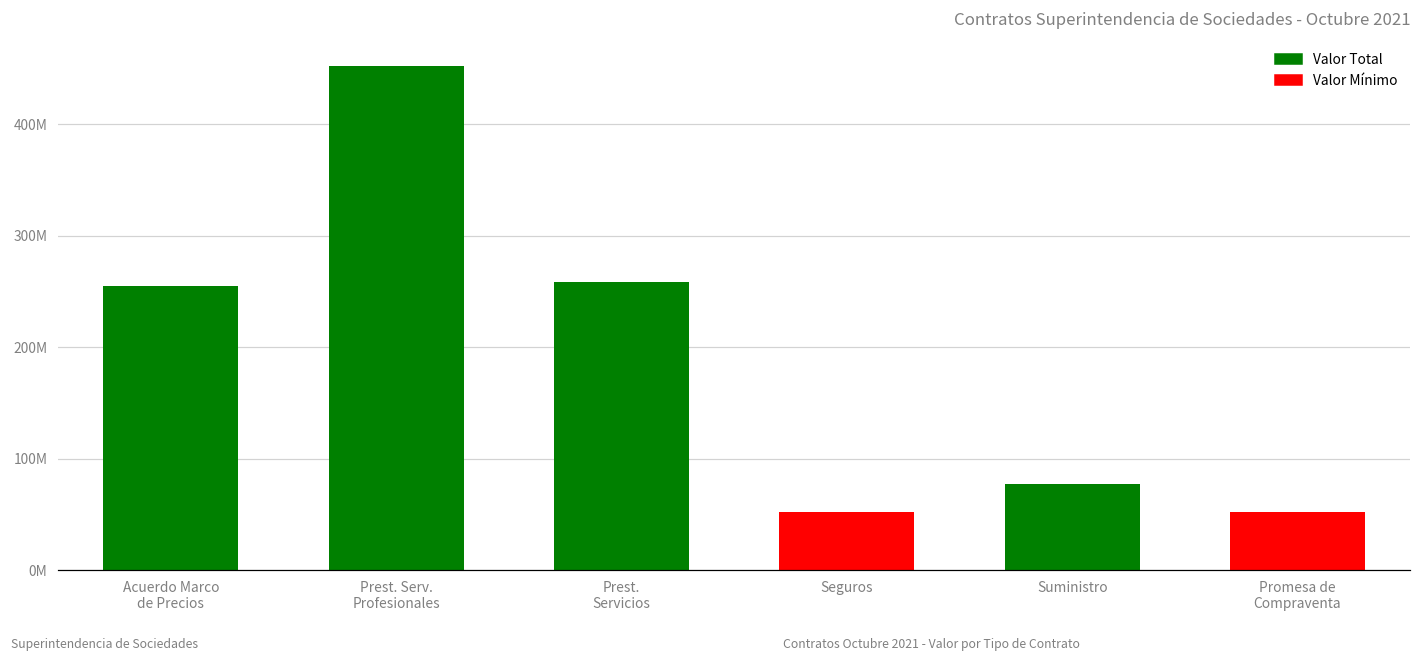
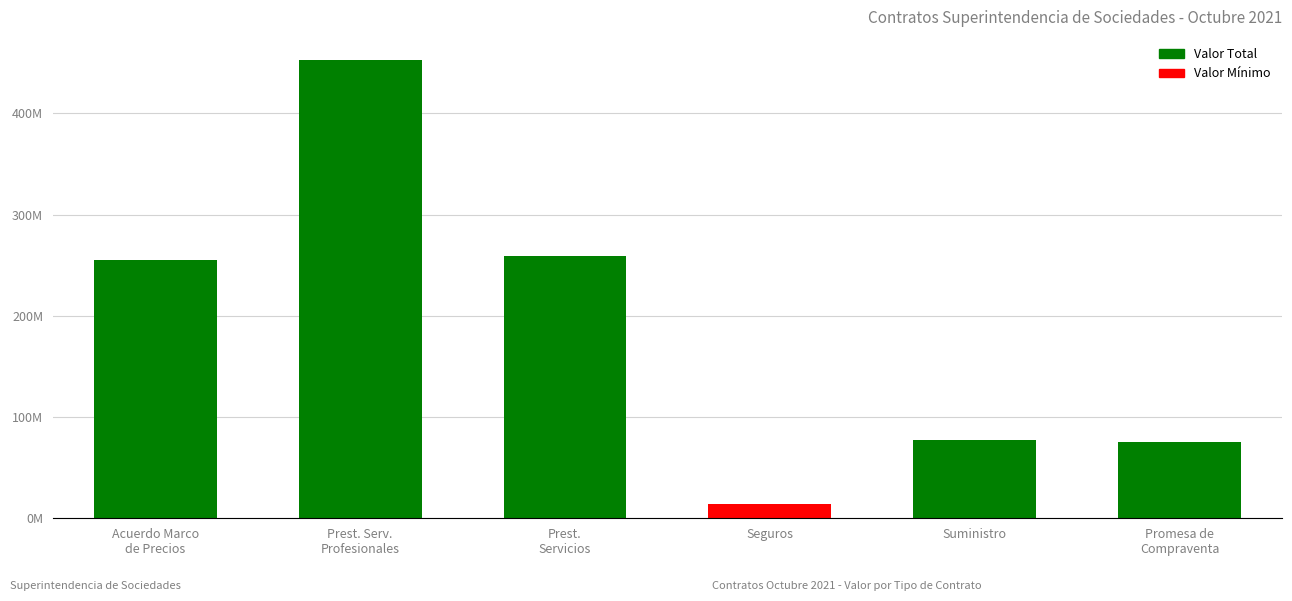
Seguros: 52000000 -> 14000000
Promesa de Compraventa: 52000000 -> 75000000
